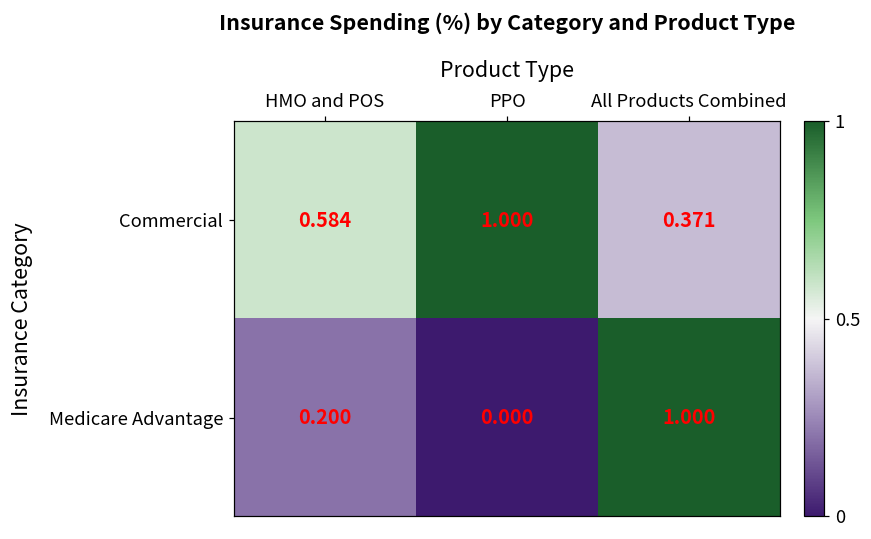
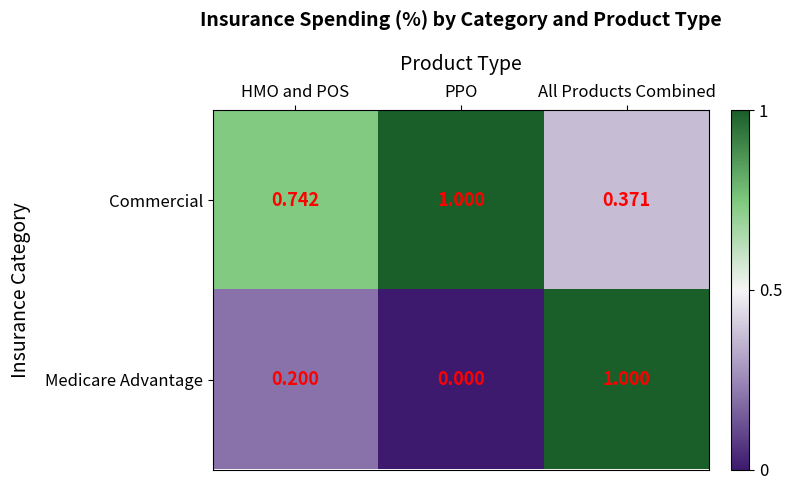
Commercial, HMO and POS: 0.584 -> 0.742
